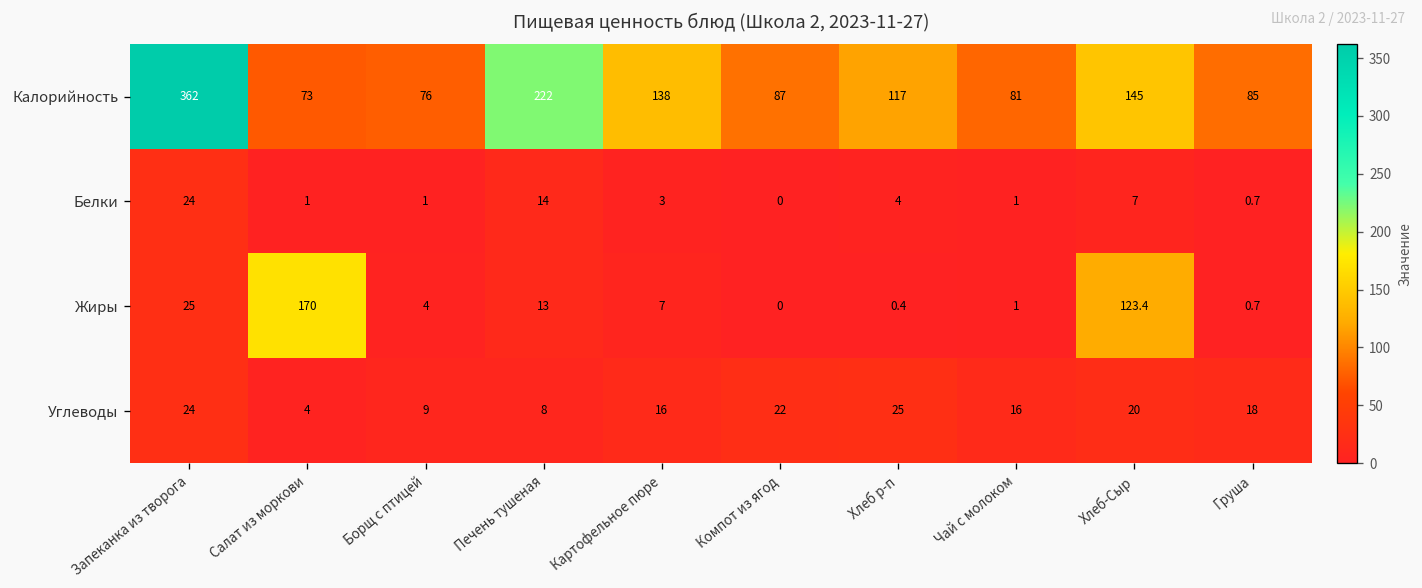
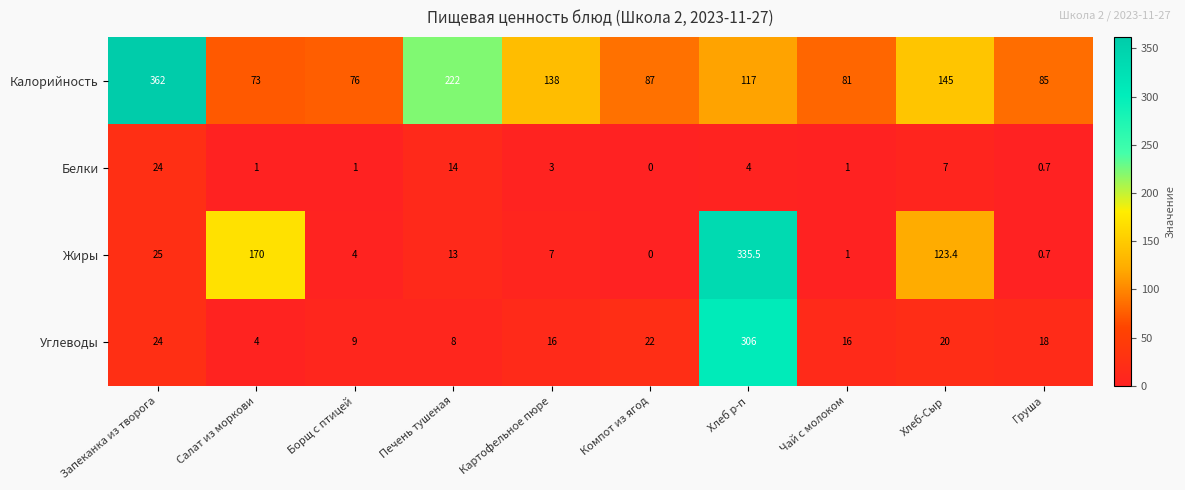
Жиры, Хлеб р-п: 0.4 -> 335.5
Углеводы, Хлеб р-п: 25 -> 306
